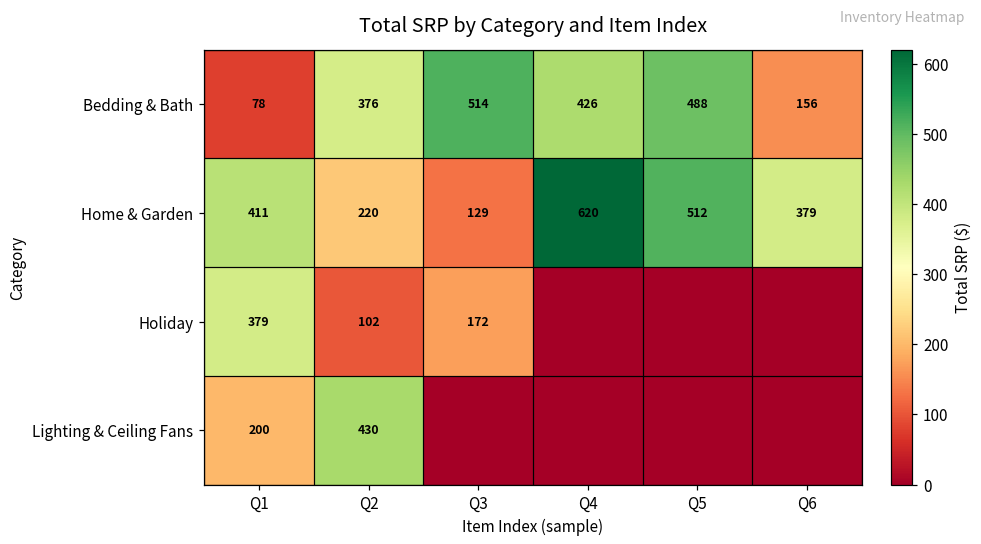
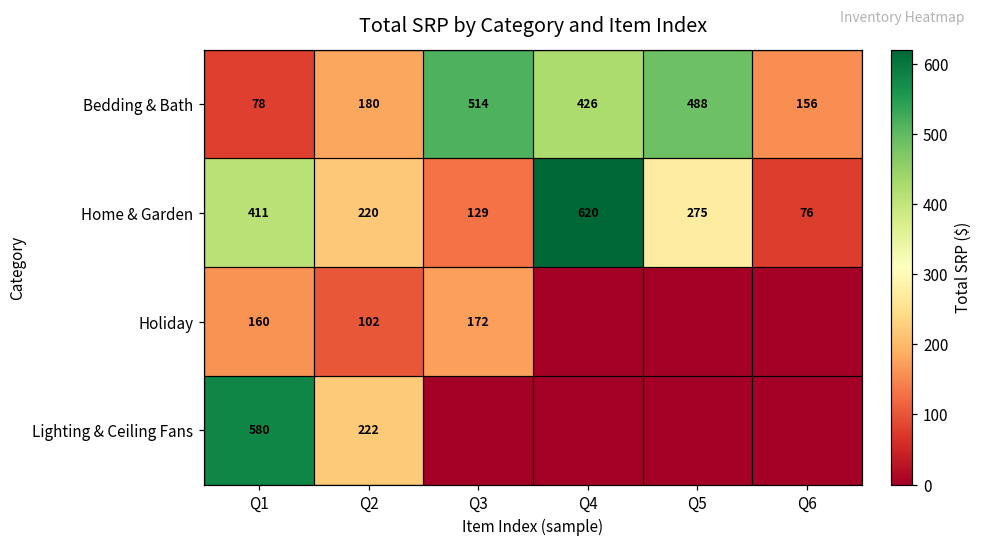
Bedding & Bath, Q2: 376 -> 180
Home & Garden, Q5: 512 -> 275
Home & Garden, Q6: 379 -> 76
Holiday, Q1: 379 -> 160
Lighting & Ceiling Fans, Q1: 200 -> 580
Lighting & Ceiling Fans, Q2: 430 -> 222
